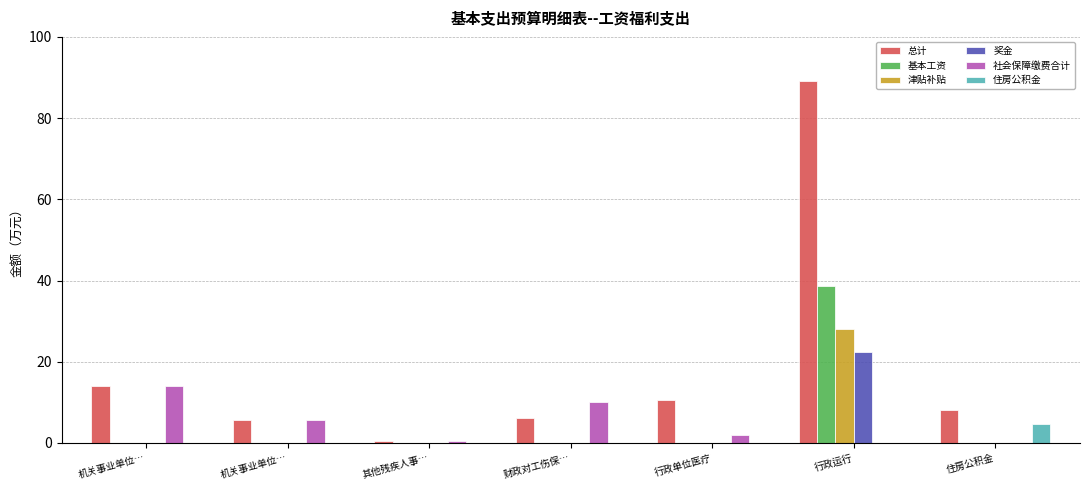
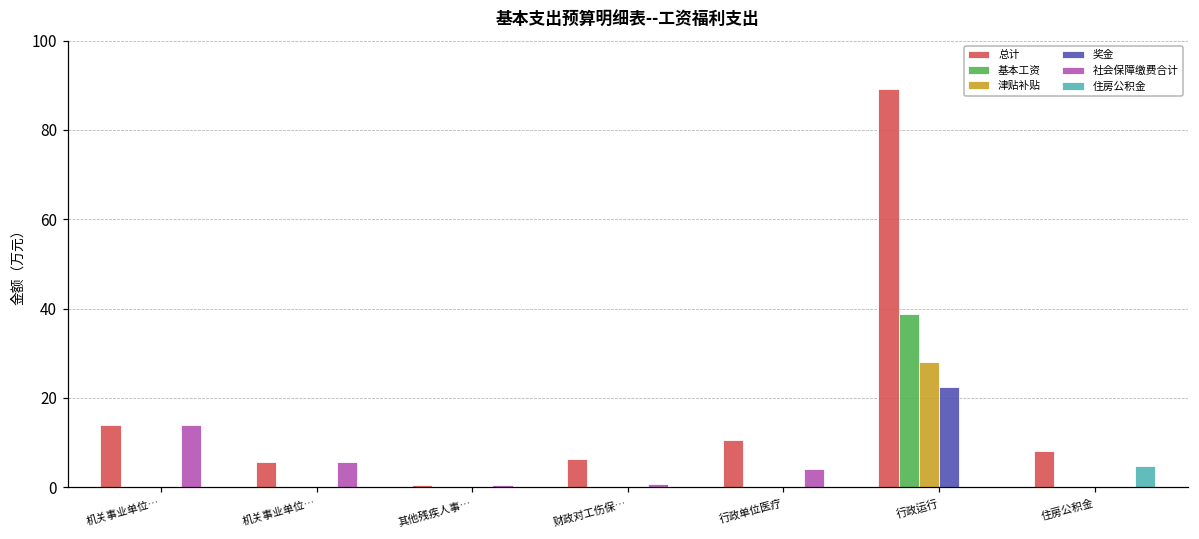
社会保障缴费合计, 财政对工伤保…: 10 -> 1
社会保障缴费合计, 行政单位医疗: 2 -> 4
